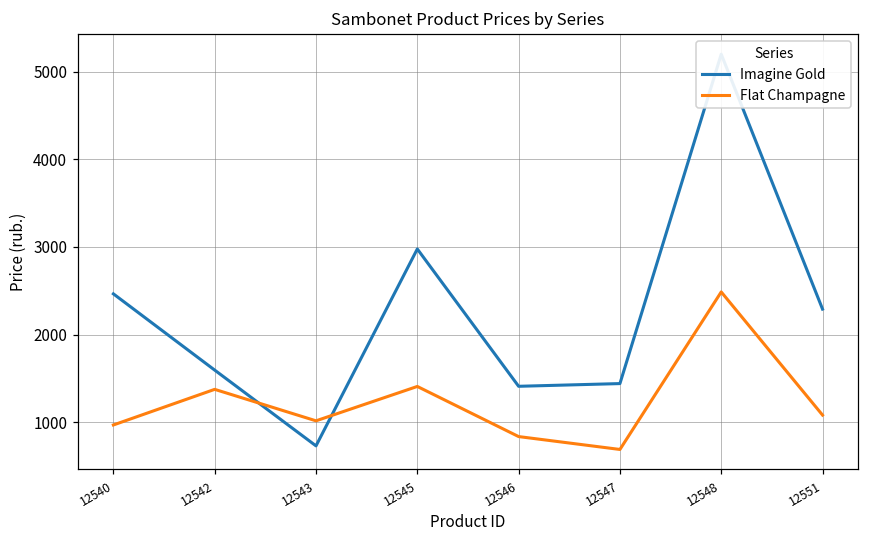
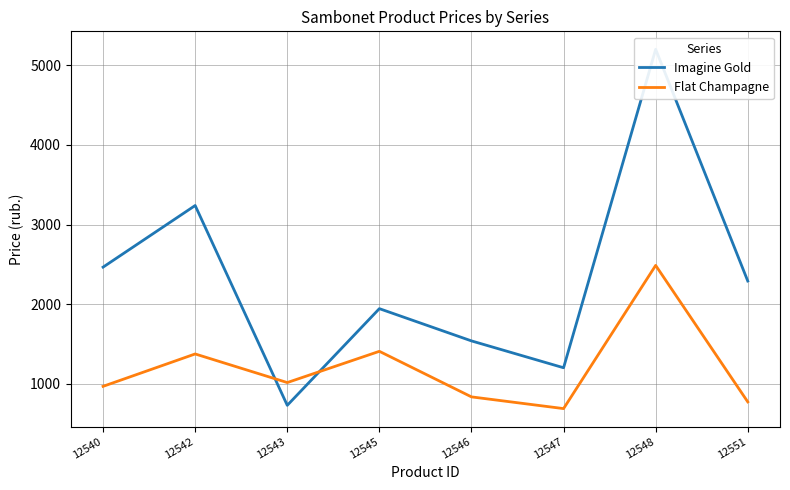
Imagine Gold, 12542: 1600 -> 3200
Imagine Gold, 12545: 3000 -> 1900
Imagine Gold, 12546: 1400 -> 1500
Imagine Gold, 12547: 1400 -> 1200
Flat Champagne, 12551: 1100 -> 800
